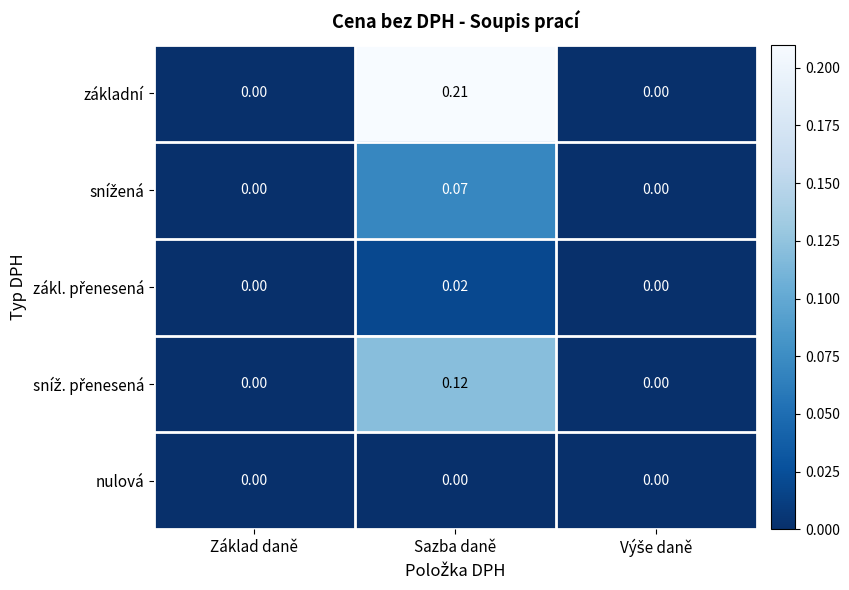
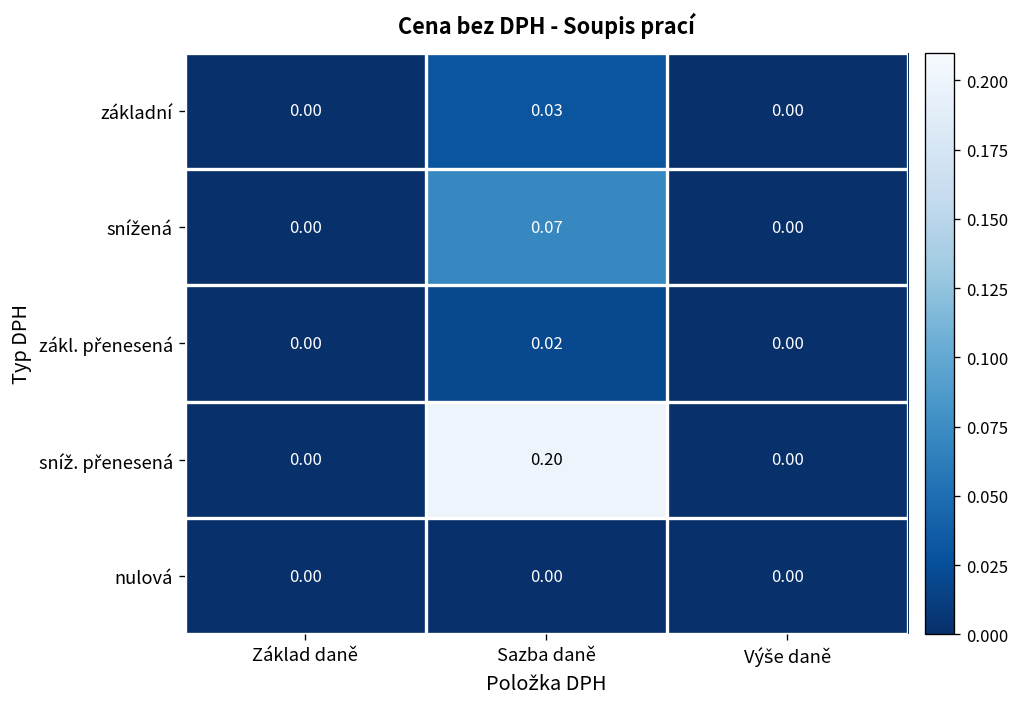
základní, Sazba daně: 0.21 -> 0.03
sníž. přenesená, Sazba daně: 0.12 -> 0.20
